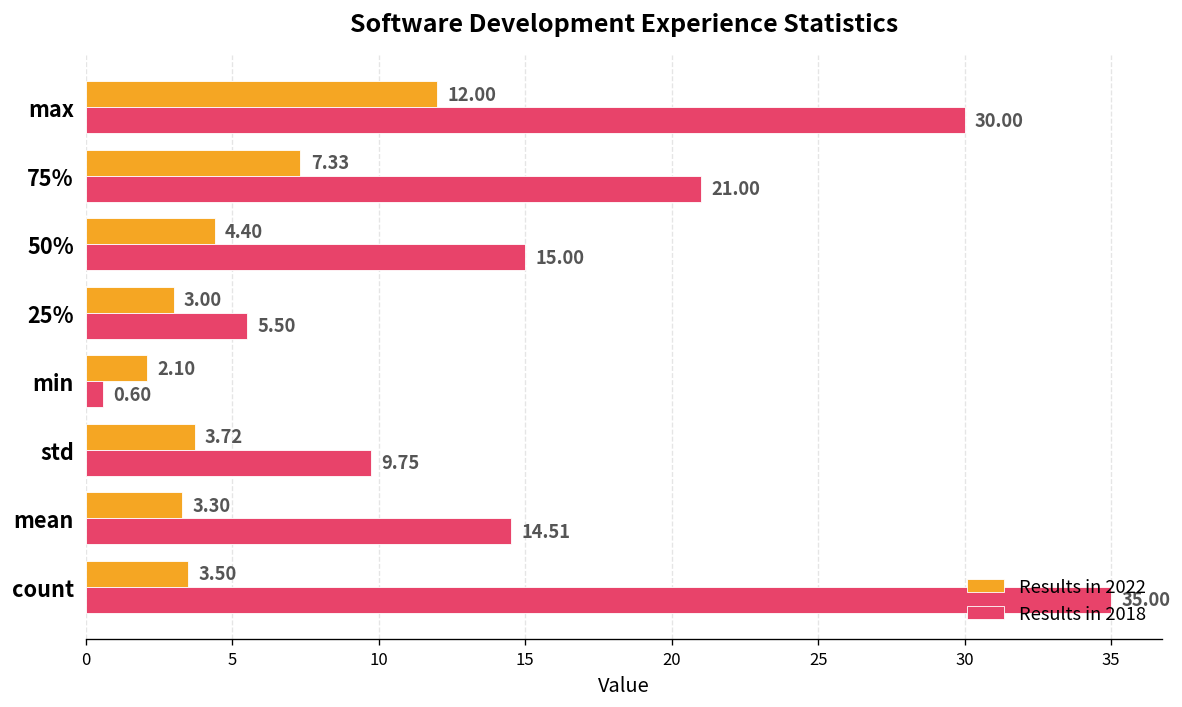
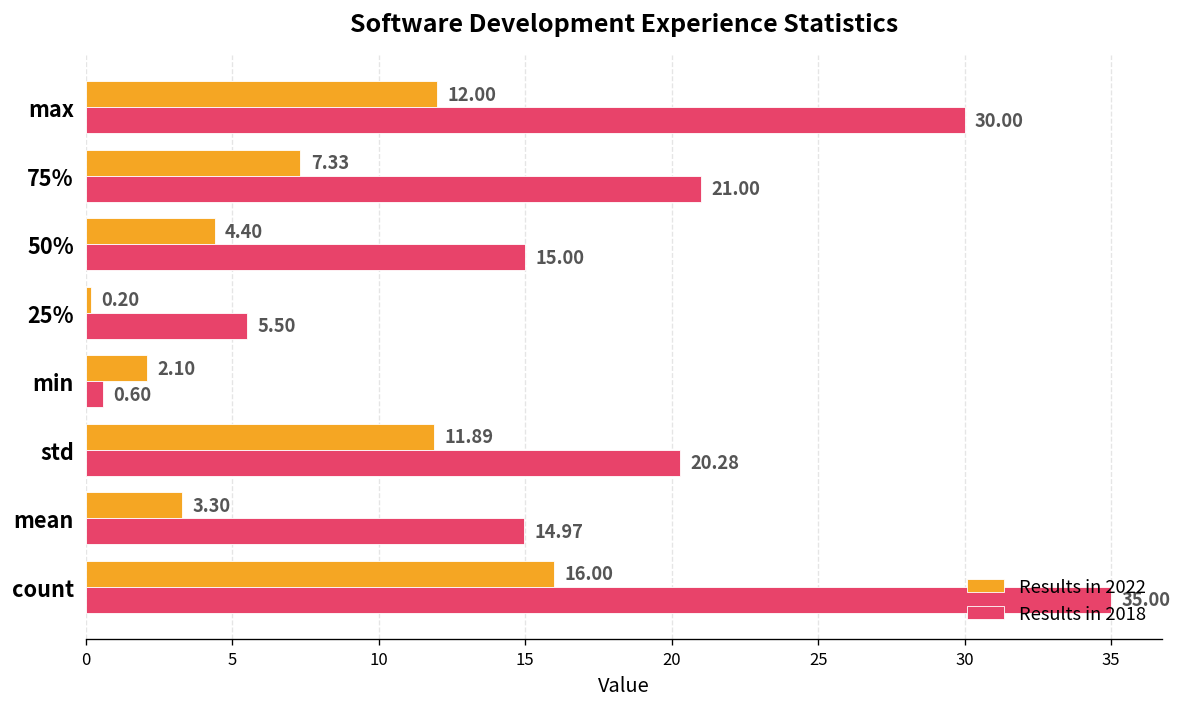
Results in 2022, 25%: 3.00 -> 0.20
Results in 2022, std: 3.72 -> 11.89
Results in 2018, std: 9.75 -> 20.28
Results in 2018, mean: 14.51 -> 14.97
Results in 2022, count: 3.50 -> 16.00
